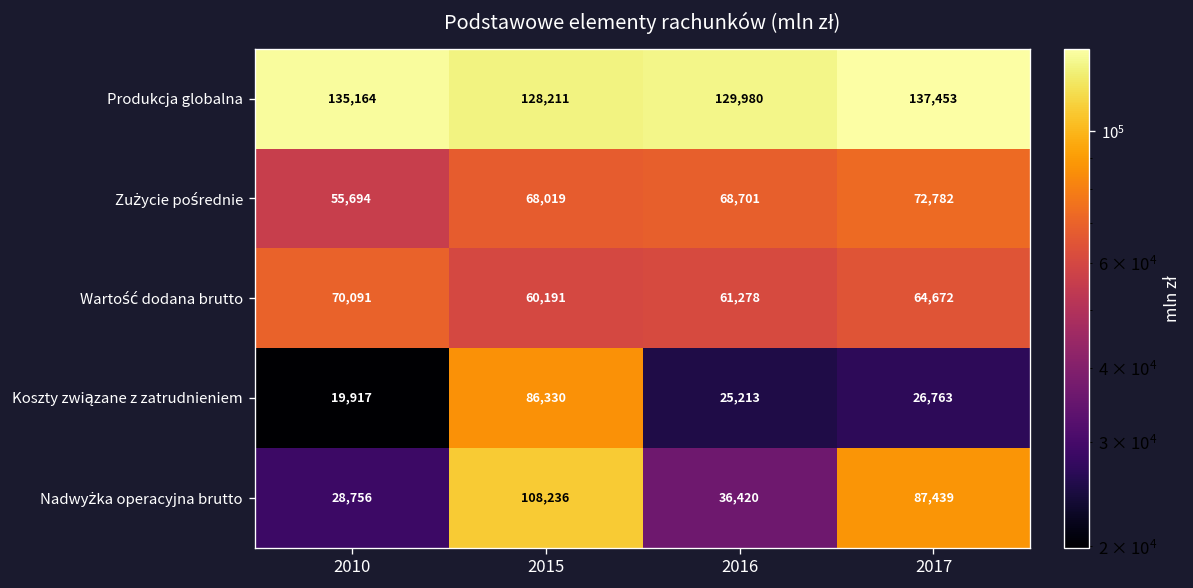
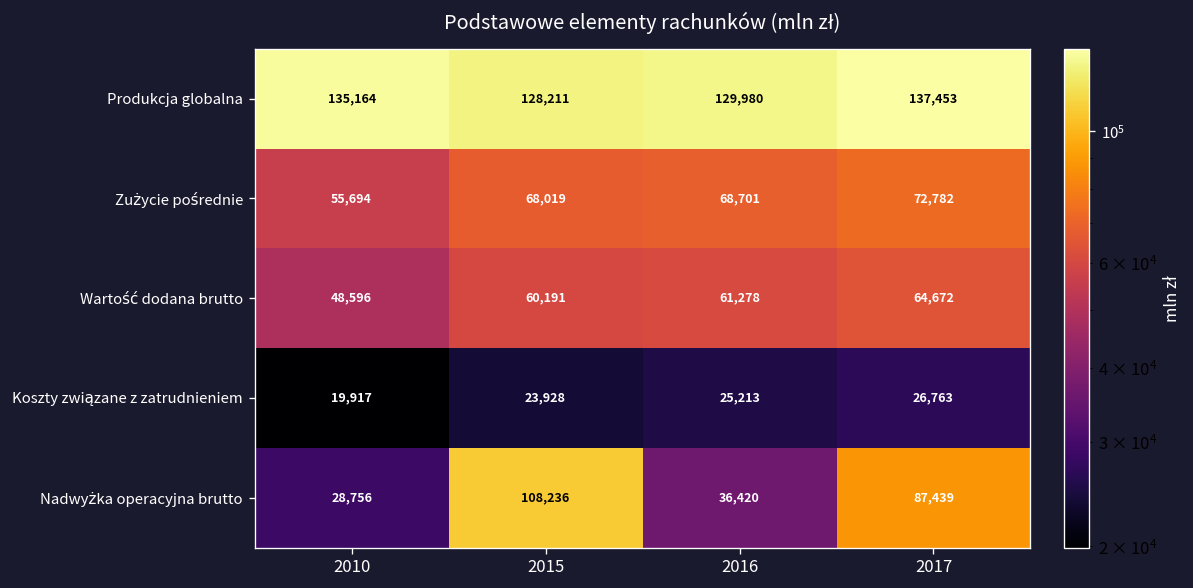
Wartość dodana brutto, 2010: 70,091 -> 48,596
Koszty związane z zatrudnieniem, 2015: 86,330 -> 23,928
